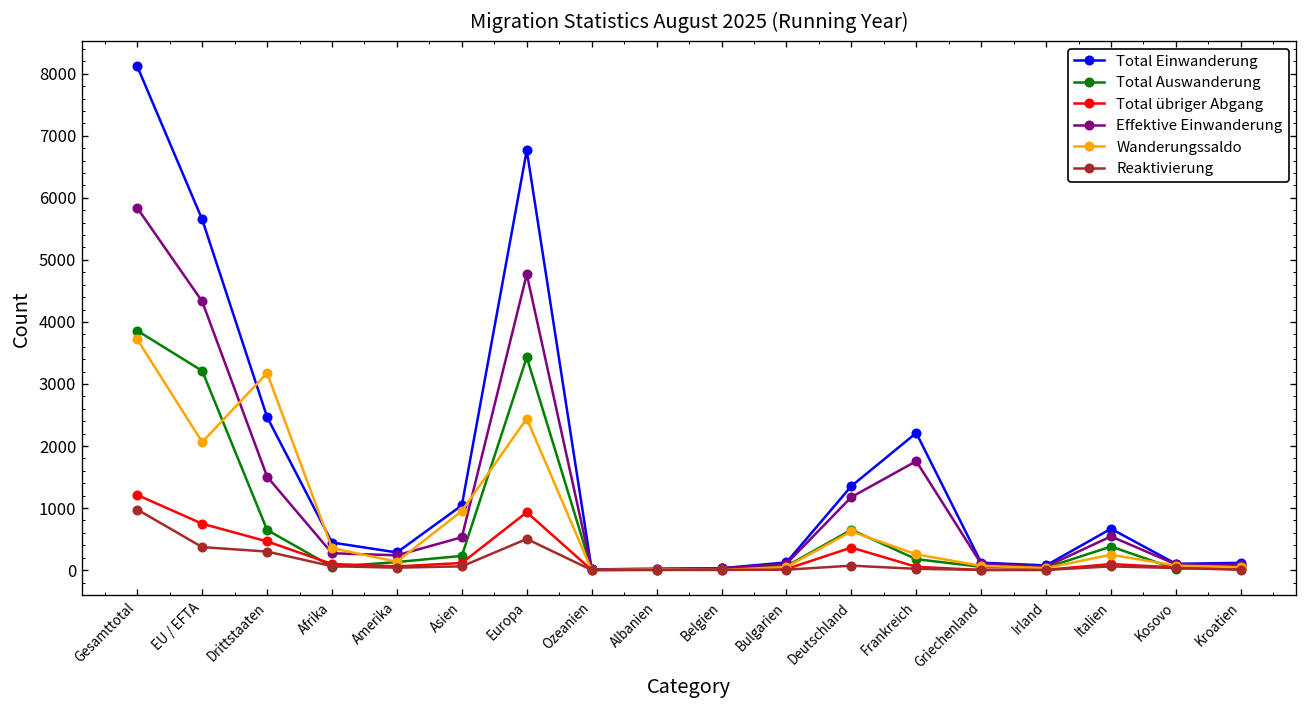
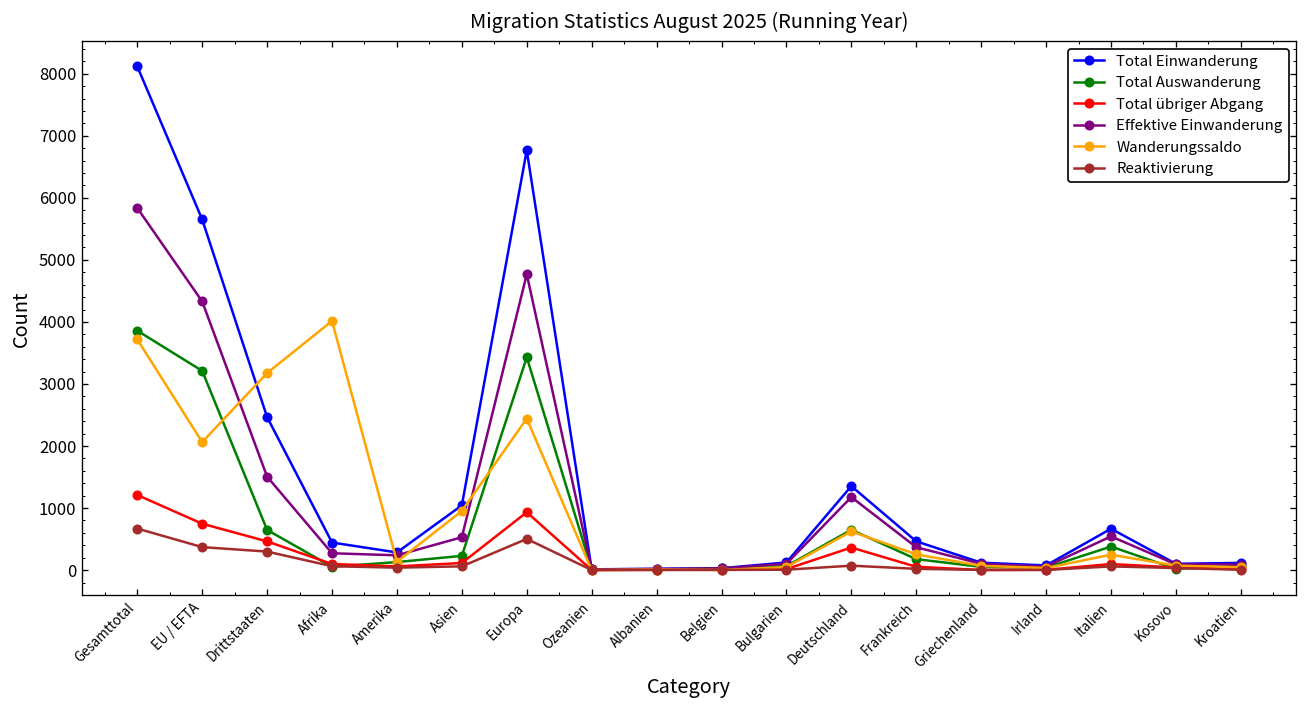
Reaktivierung, Gesamttotal: 1000 -> 700
Wanderungssaldo, Afrika: 400 -> 4000
Total Einwanderung, Frankreich: 2200 -> 500
Effektive Einwanderung, Frankreich: 1800 -> 400
